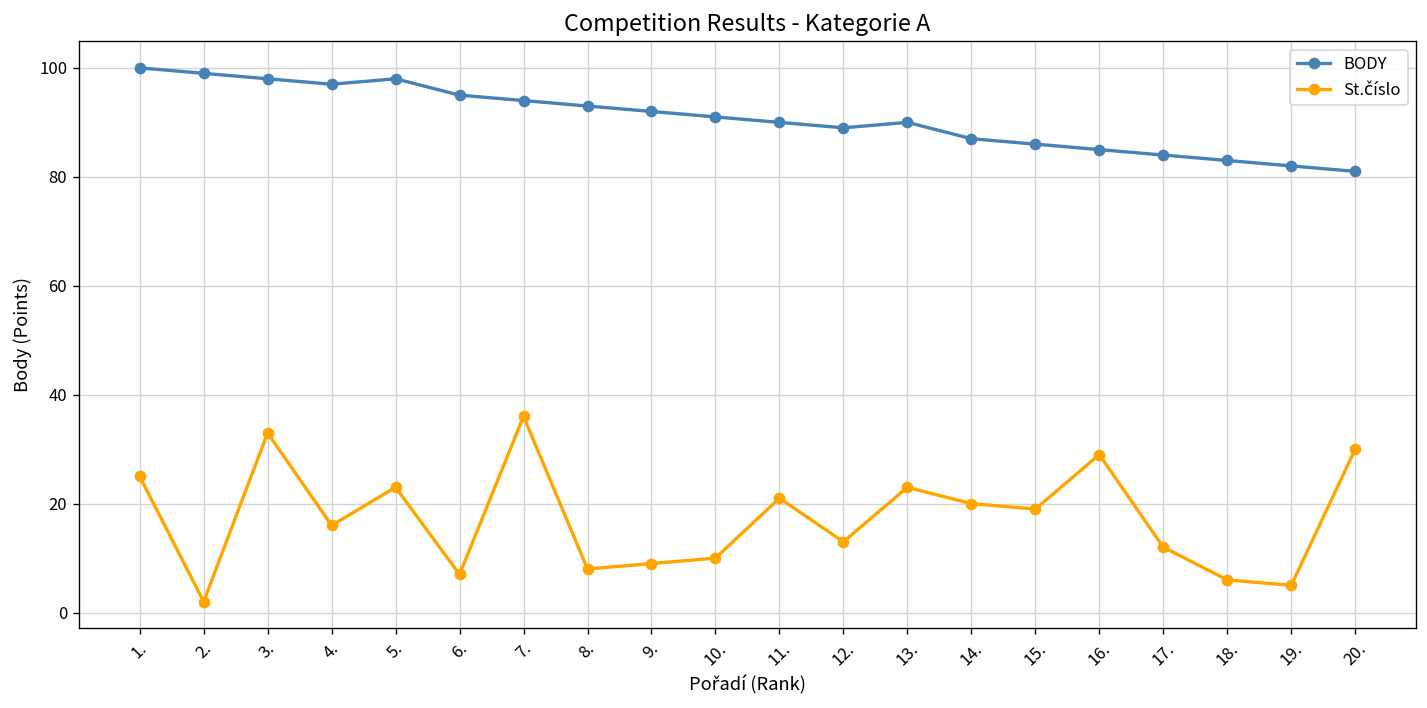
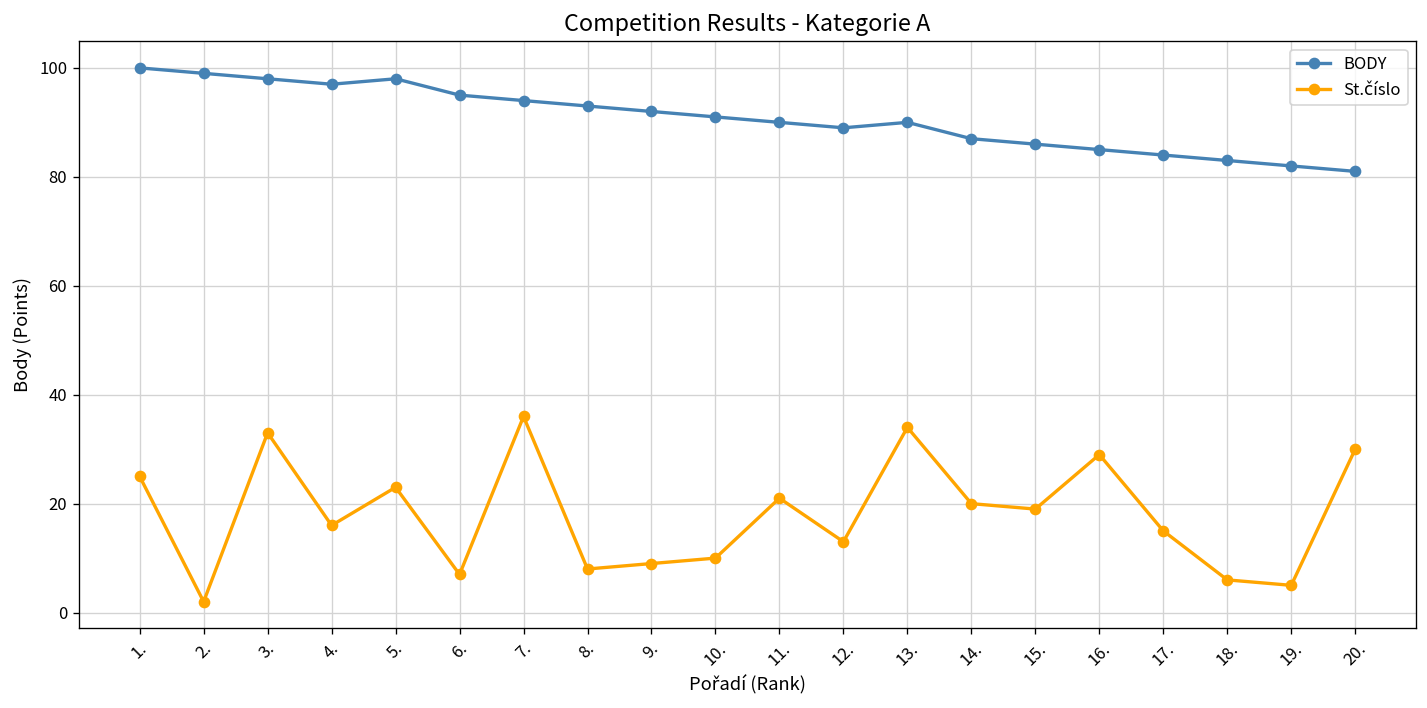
St.číslo, 13.: 23 -> 34
St.číslo, 17.: 12 -> 15
